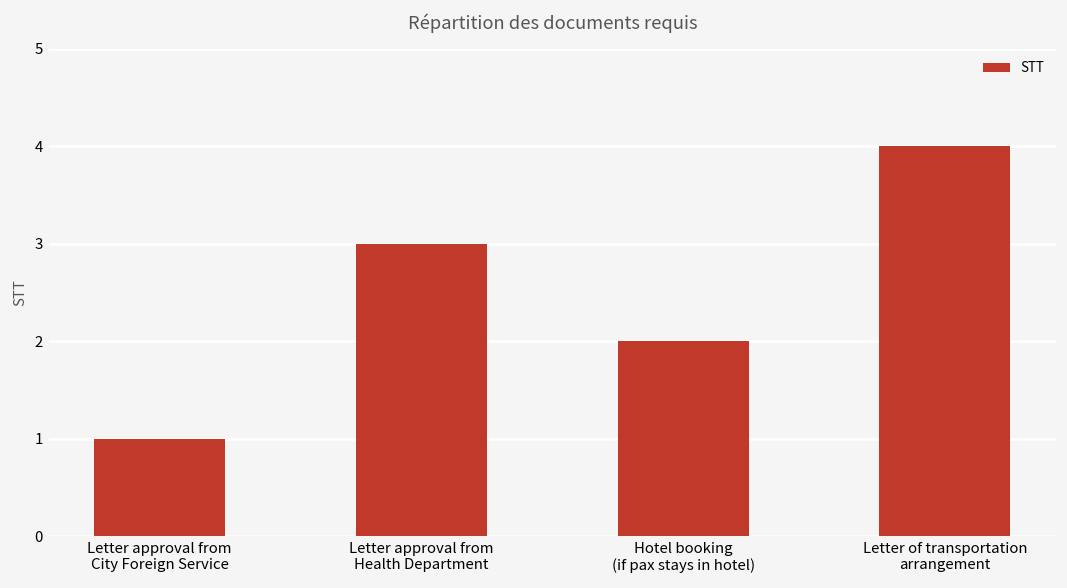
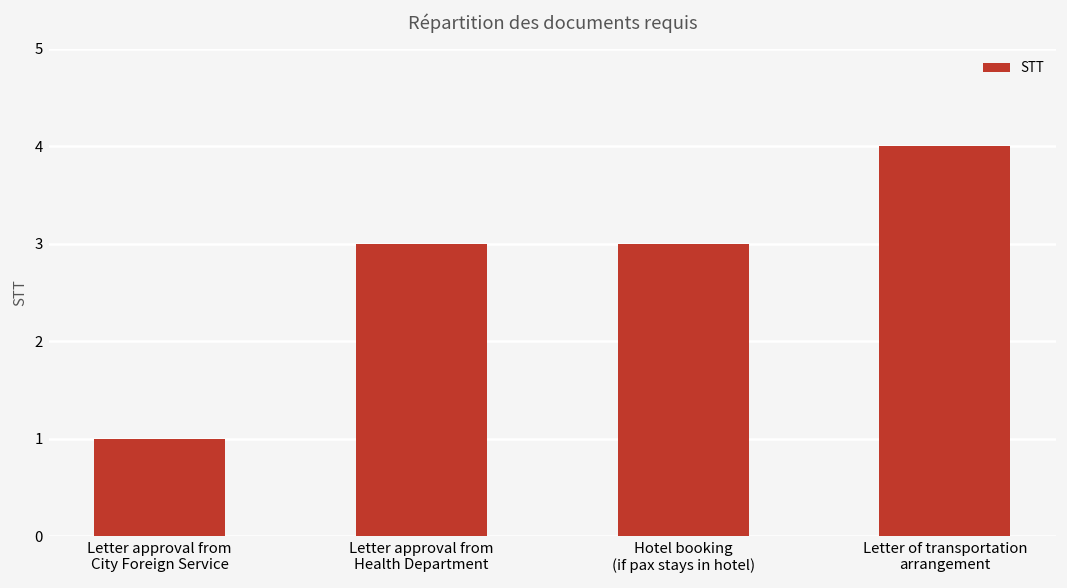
Hotel booking (if pax stays in hotel): 2 -> 3
